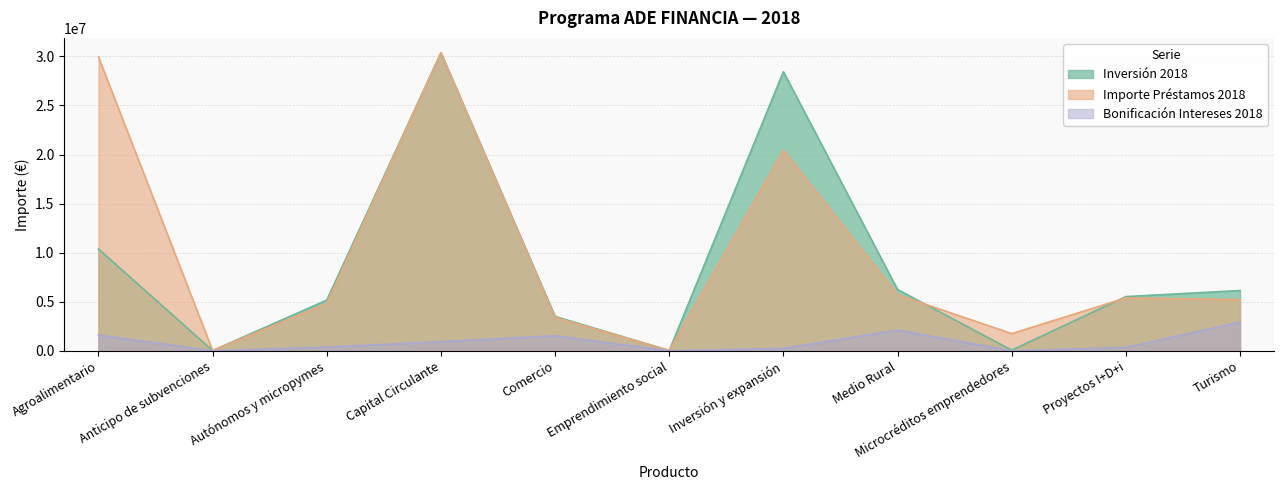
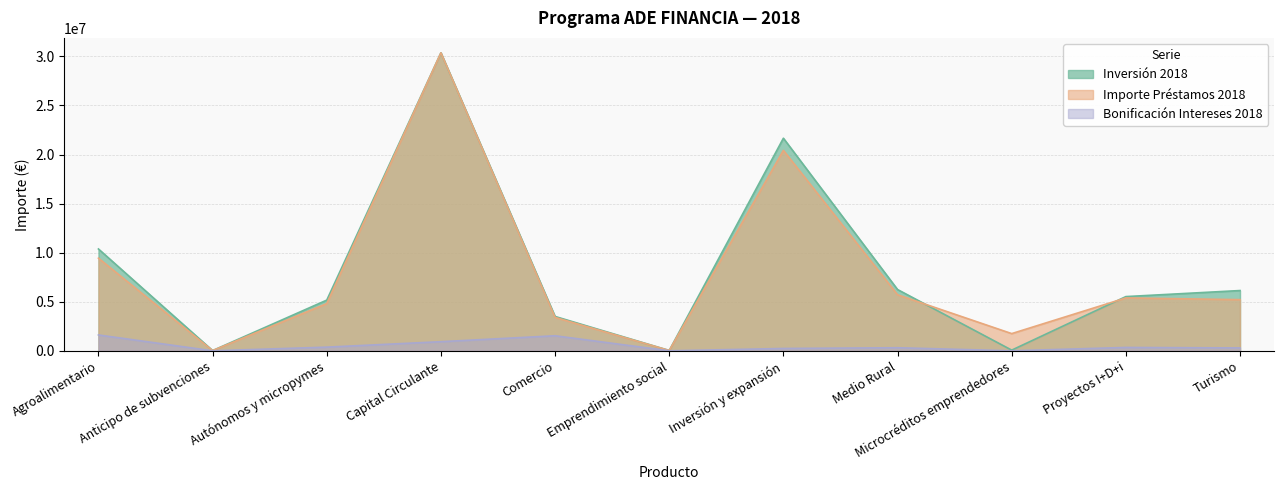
Importe Préstamos 2018, Agroalimentario: 30000000 -> 9000000
Inversión 2018, Inversión y expansión: 28000000 -> 22000000
Bonificación Intereses 2018, Medio Rural: 2000000 -> 0
Bonificación Intereses 2018, Turismo: 3000000 -> 0
